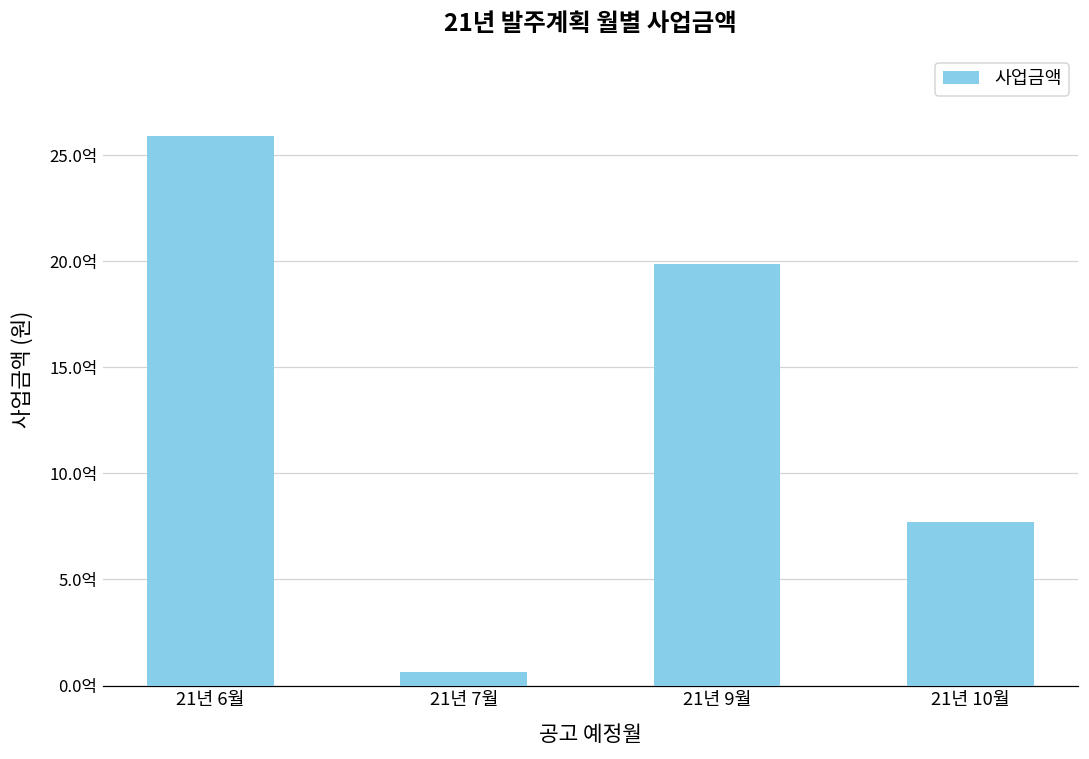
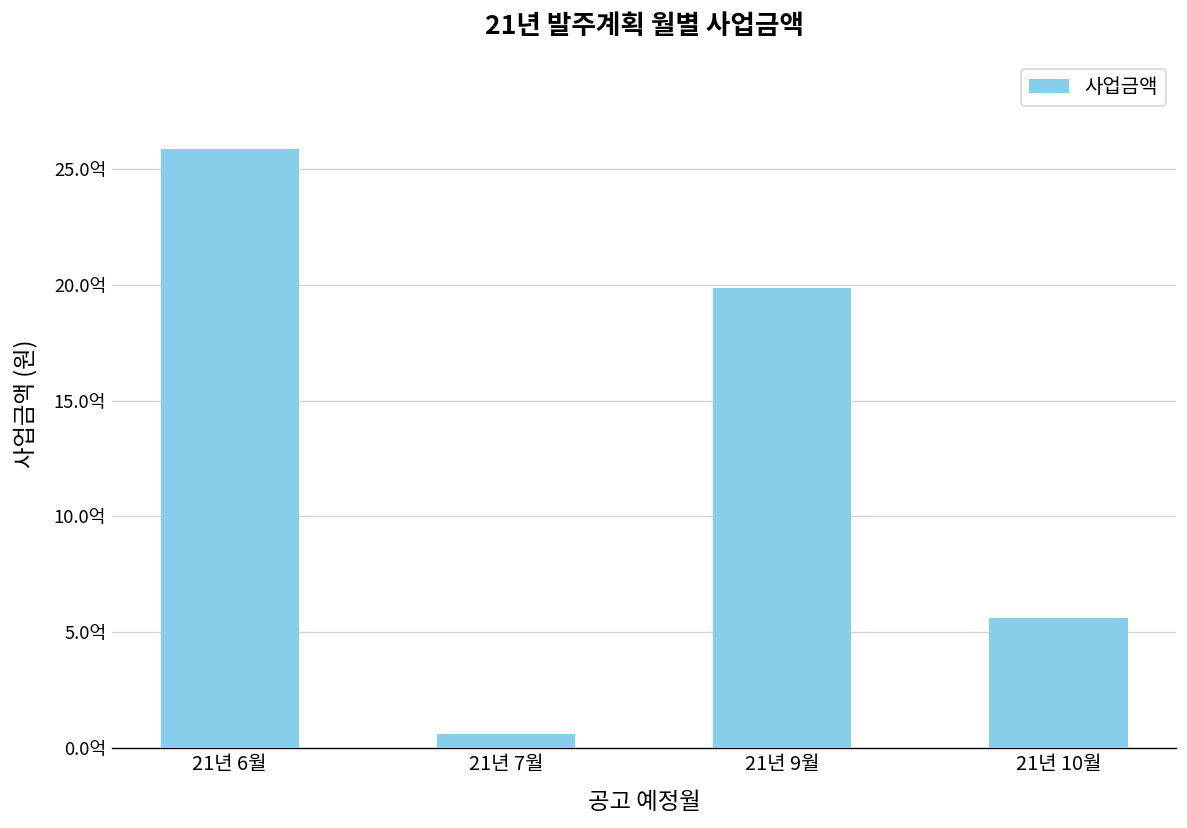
21년 10월: 7.7억 -> 5.6억
